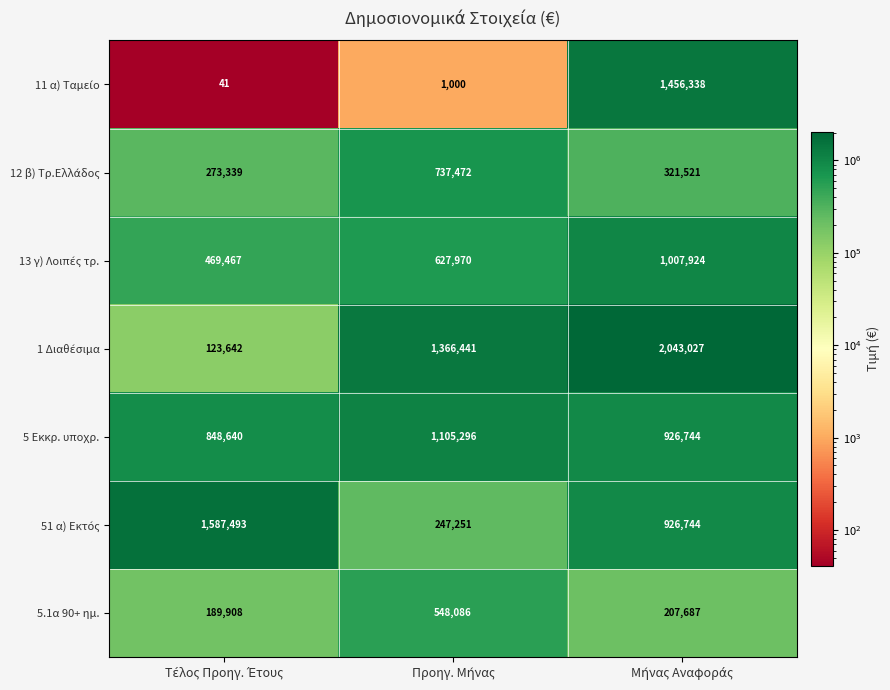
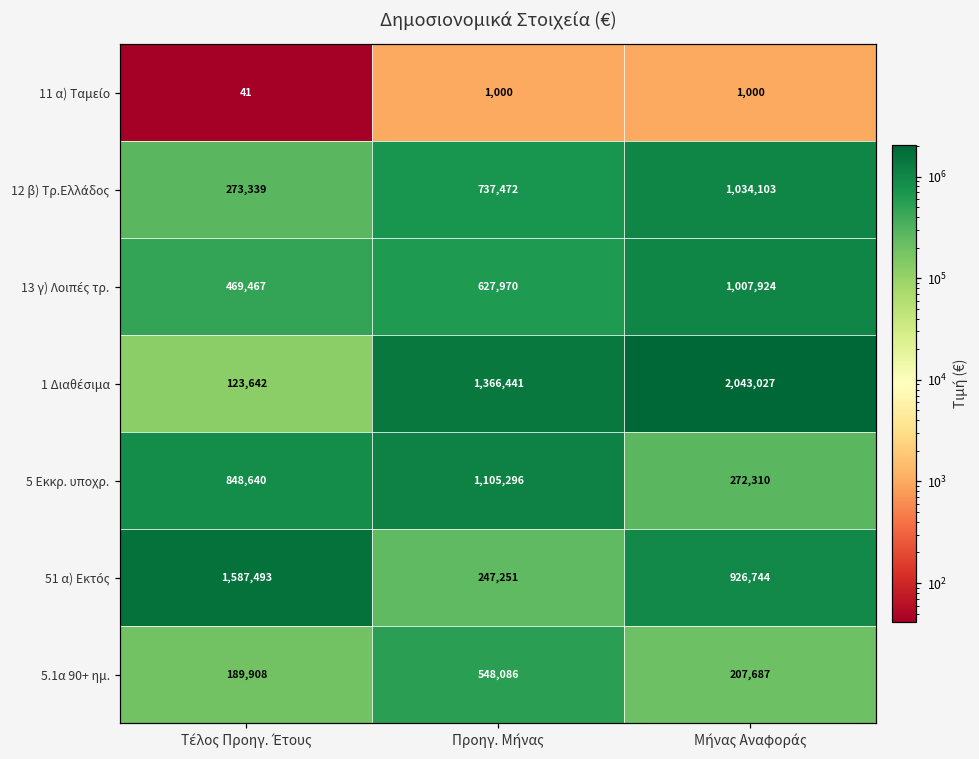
11 α) Ταμείο, Μήνας Αναφοράς: 1,456,338 -> 1,000
12 β) Τρ.Ελλάδος, Μήνας Αναφοράς: 321,521 -> 1,034,103
5 Εκκρ. υποχρ., Μήνας Αναφοράς: 926,744 -> 272,310
